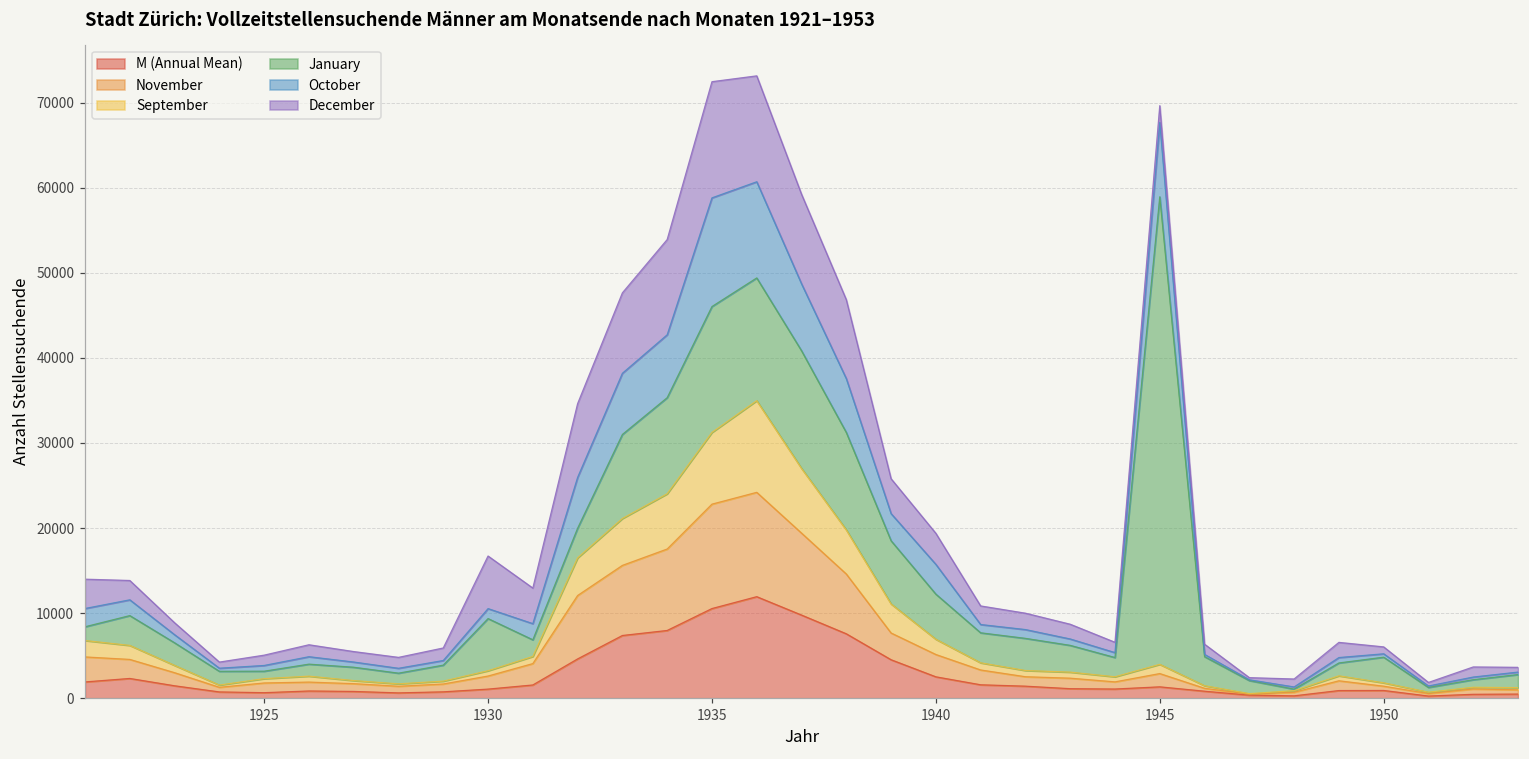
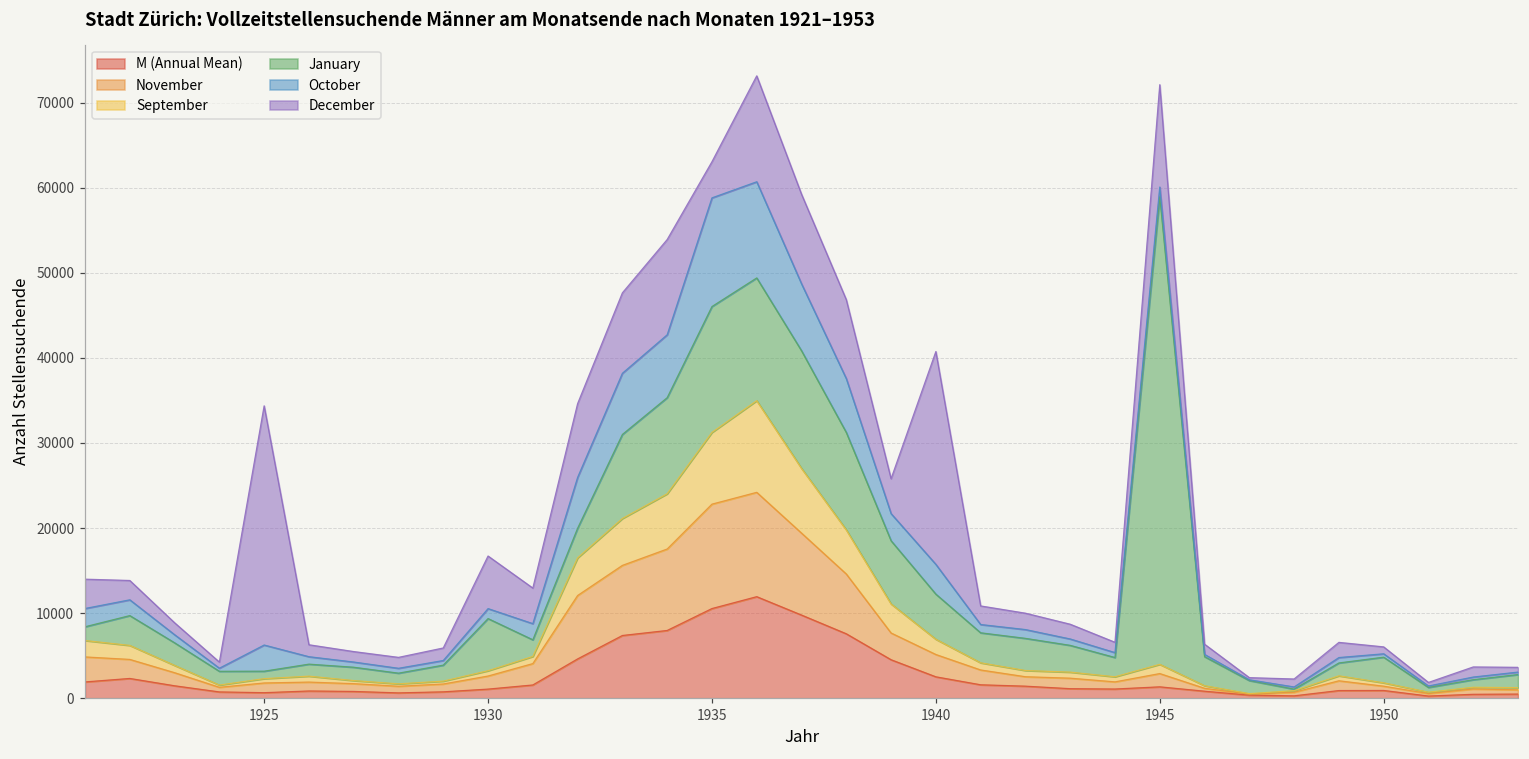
October, 1925: 1000 -> 3000
December, 1925: 1000 -> 28000
December, 1935: 14000 -> 4000
December, 1940: 4000 -> 25000
October, 1945: 9000 -> 1000
December, 1945: 2000 -> 12000
